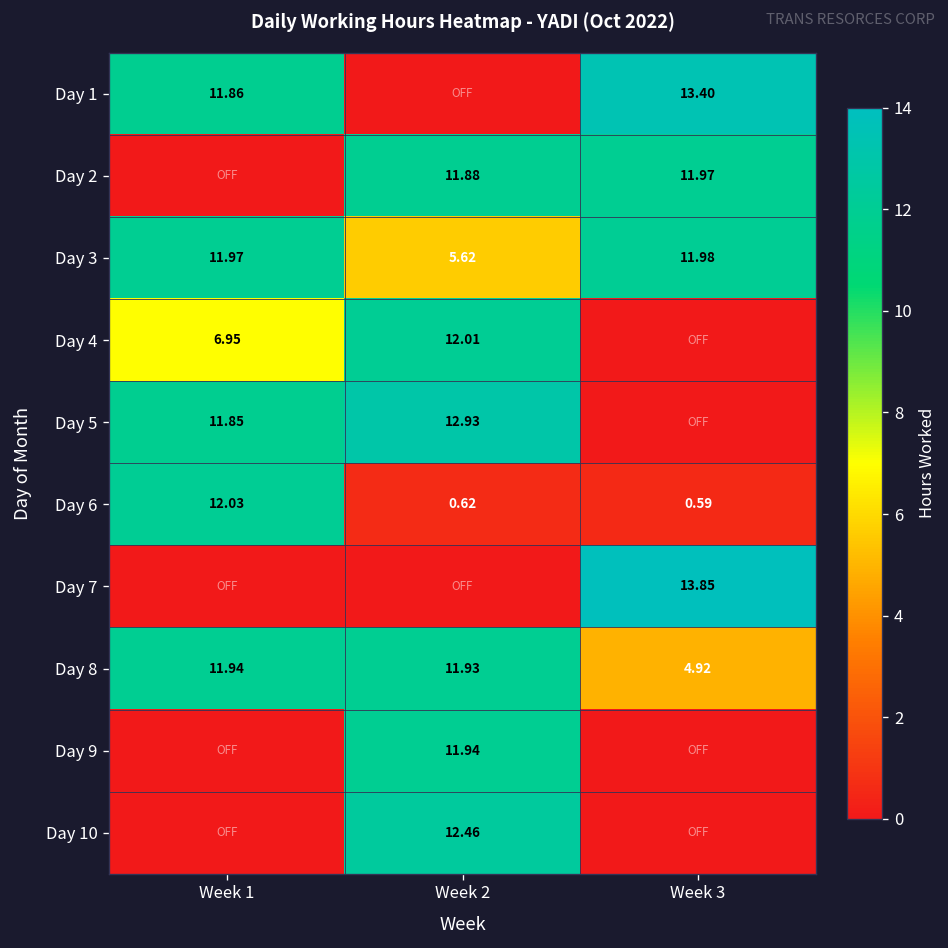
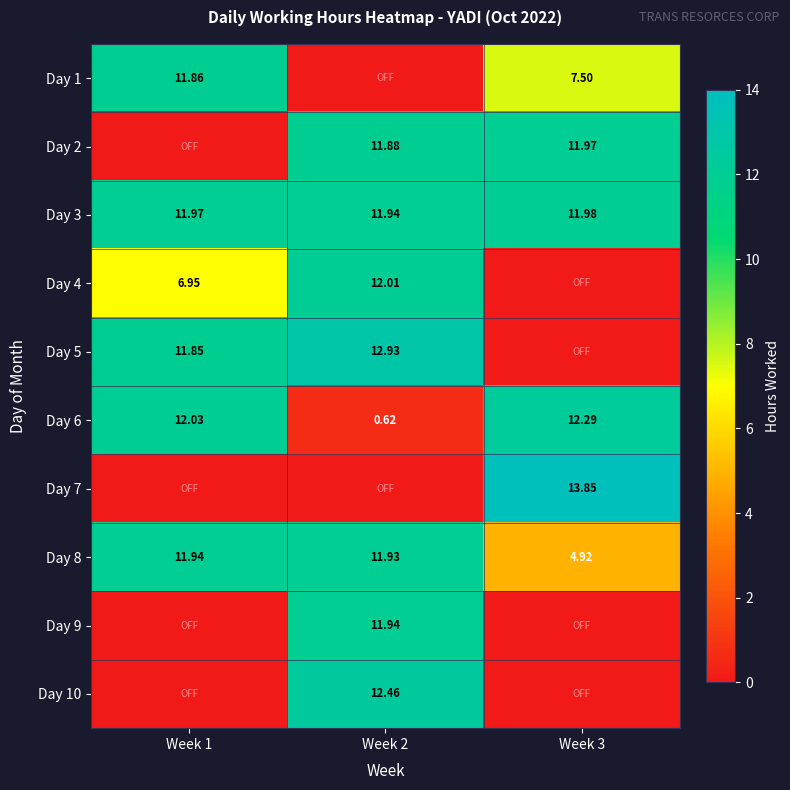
Day 1, Week 3: 13.40 -> 7.50
Day 3, Week 2: 5.62 -> 11.94
Day 6, Week 3: 0.59 -> 12.29
